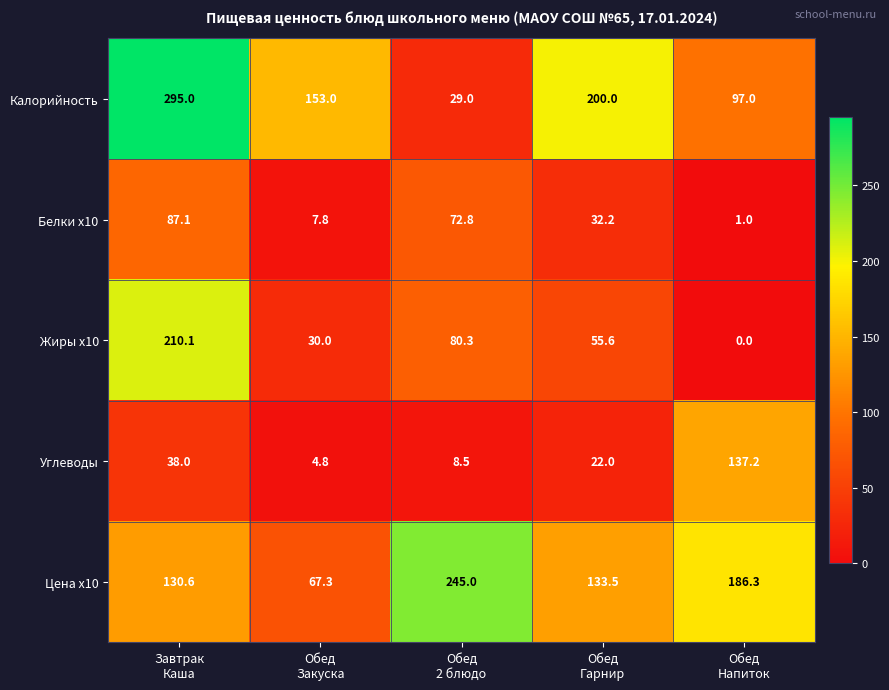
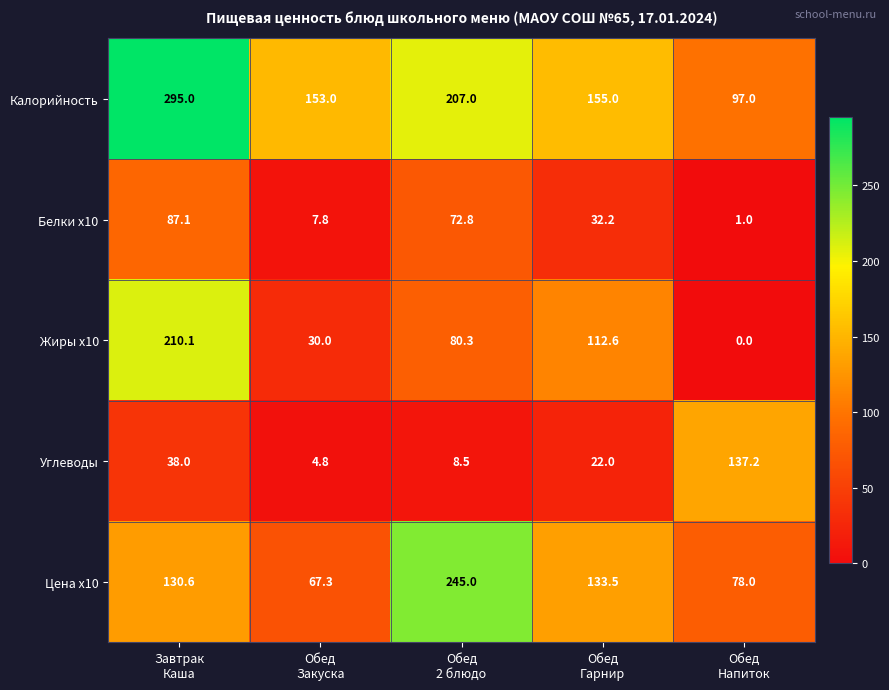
Калорийность, Обед 2 блюдо: 29.0 -> 207.0
Калорийность, Обед Гарнир: 200.0 -> 155.0
Жиры x10, Обед Гарнир: 55.6 -> 112.6
Цена x10, Обед Напиток: 186.3 -> 78.0
